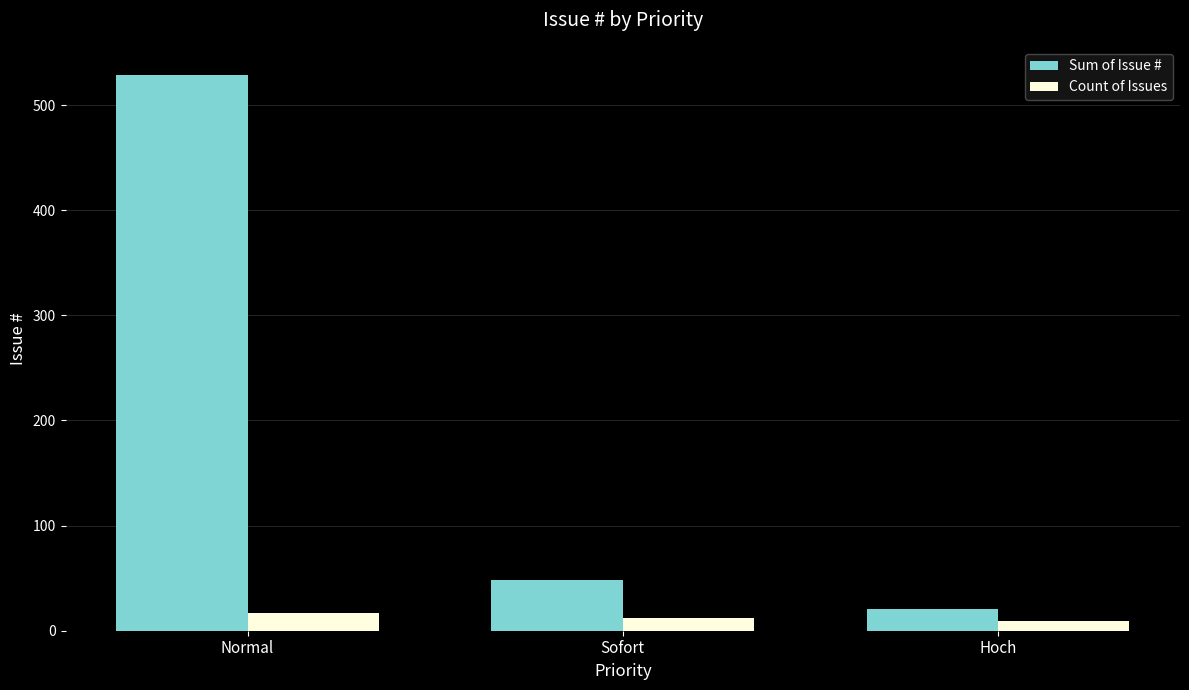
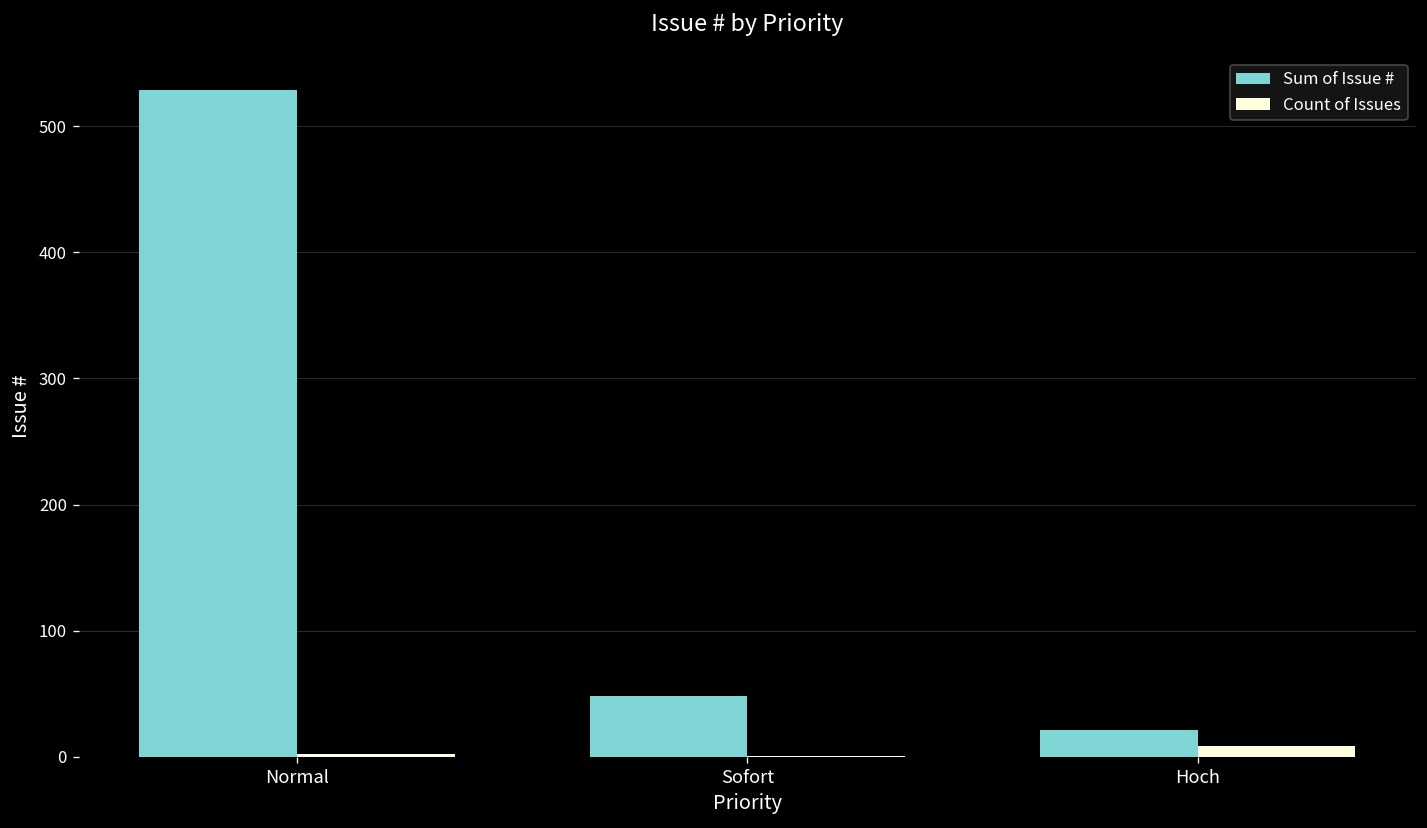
Count of Issues, Normal: 17 -> 2
Count of Issues, Sofort: 12 -> 1
